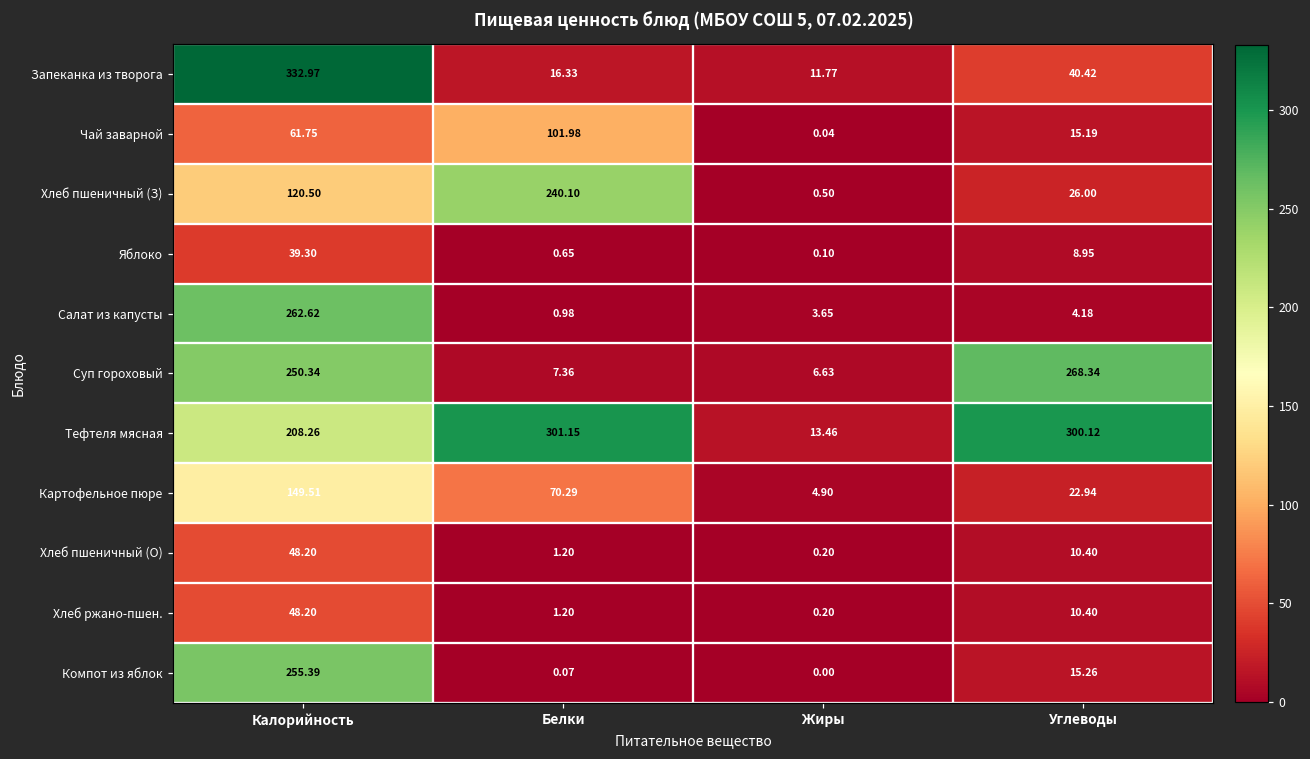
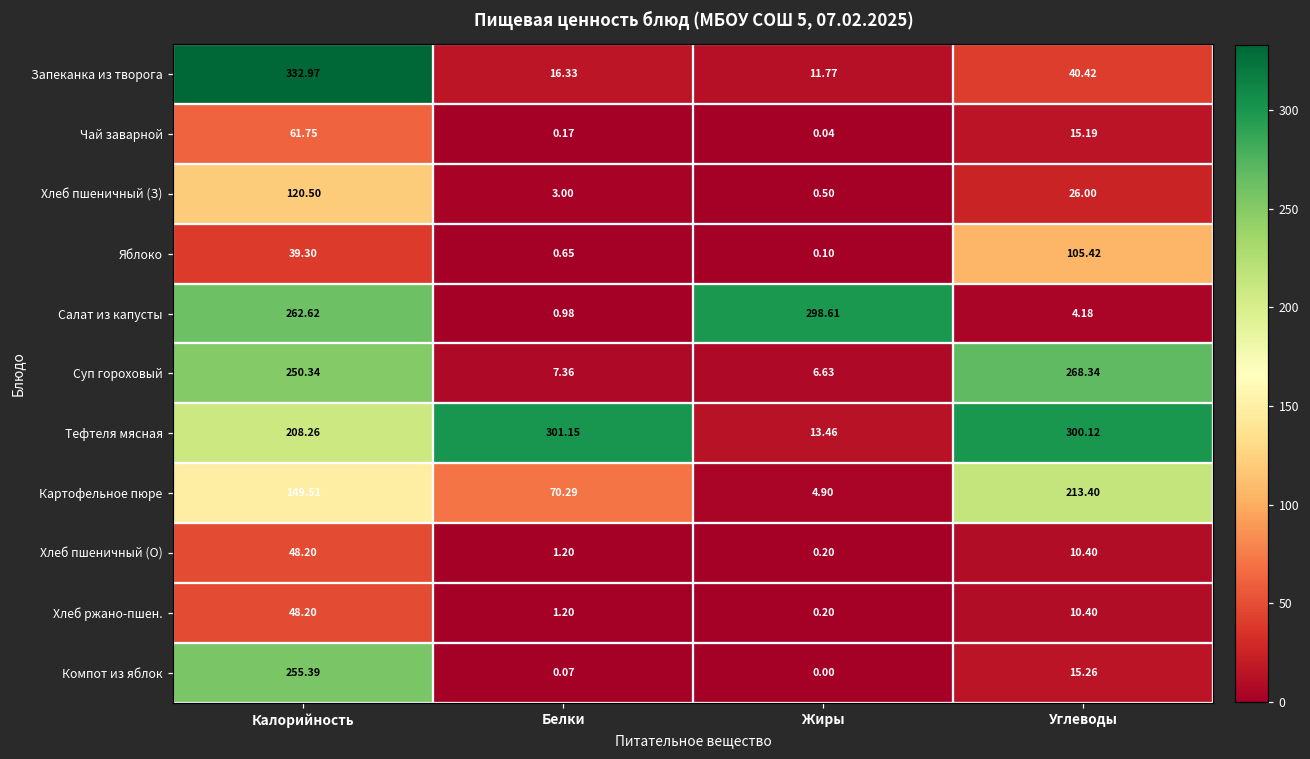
Чай заварной, Белки: 101.98 -> 0.17
Хлеб пшеничный (З), Белки: 240.10 -> 3.00
Яблоко, Углеводы: 8.95 -> 105.42
Салат из капусты, Жиры: 3.65 -> 298.61
Картофельное пюре, Углеводы: 22.94 -> 213.40
